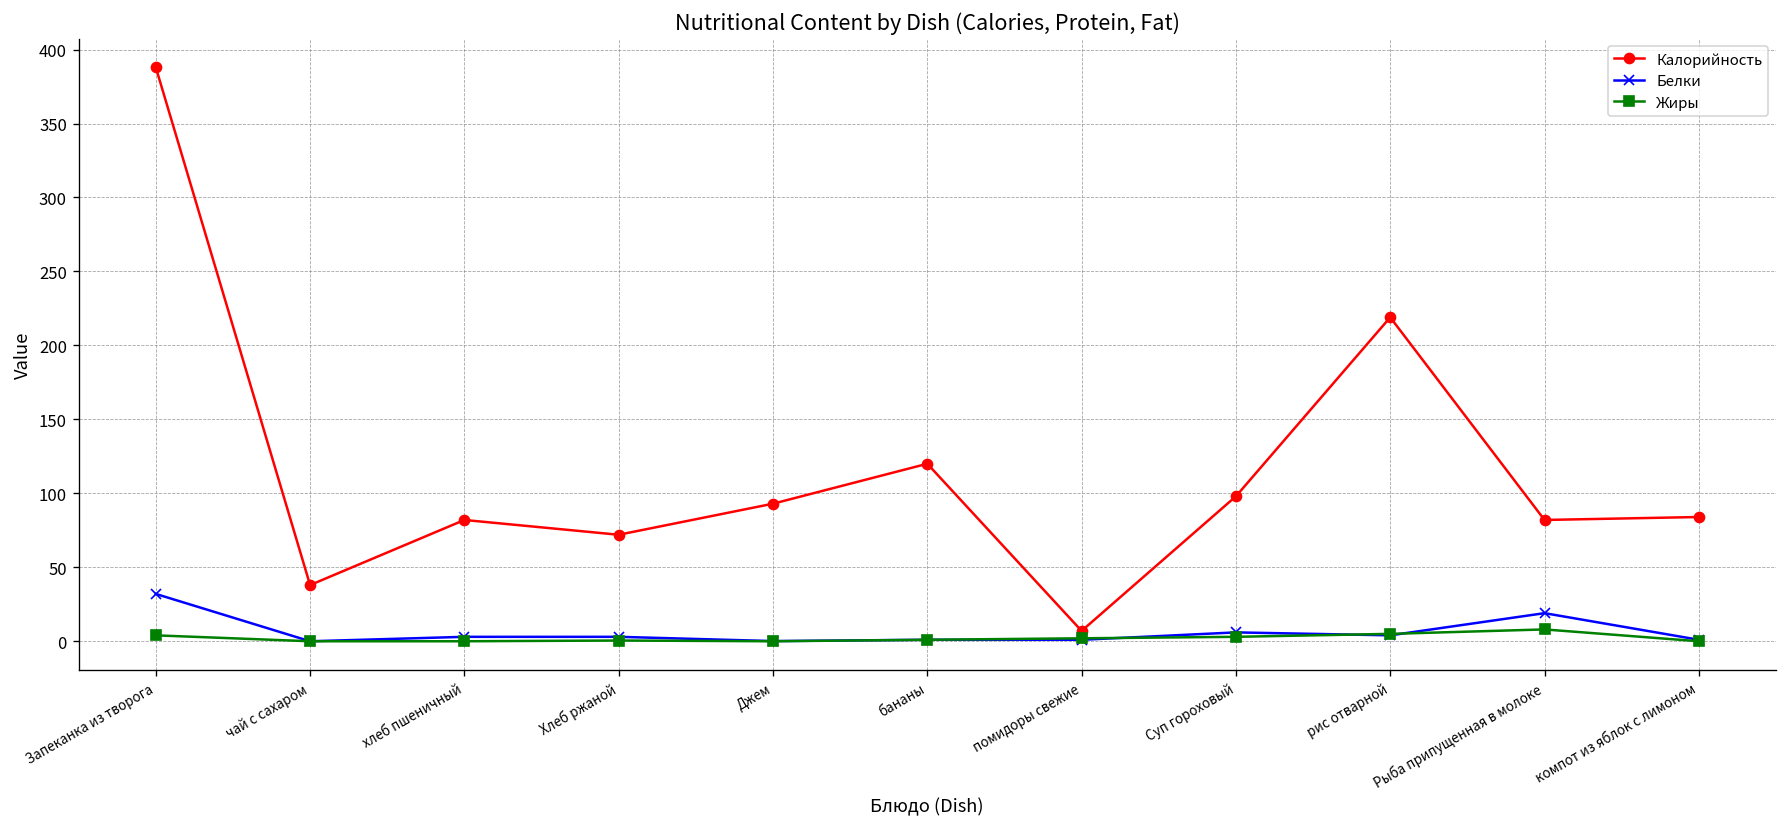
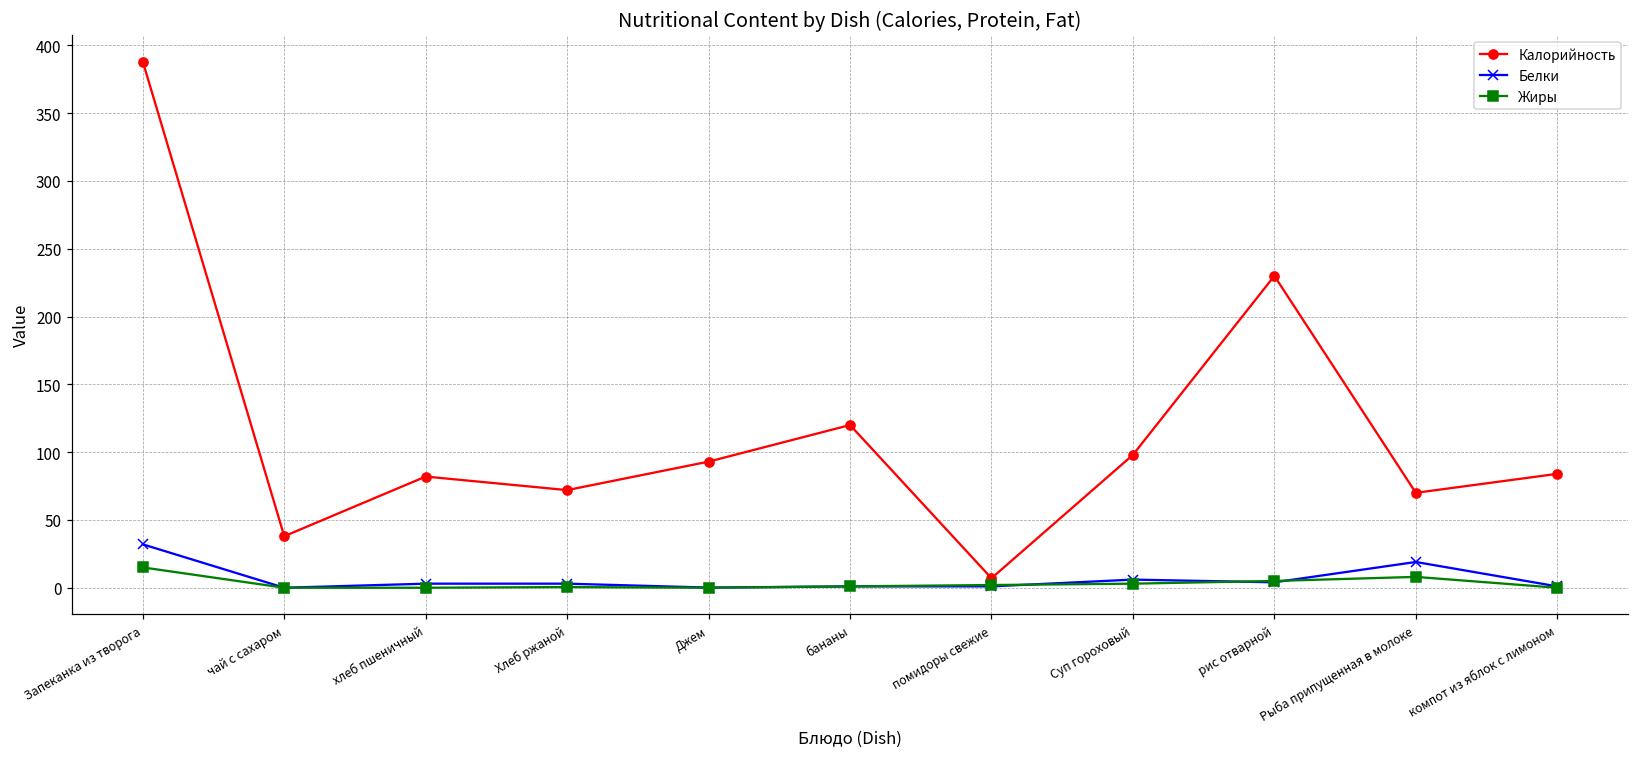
Жиры, Запеканка из творога: 4 -> 15
Калорийность, рис отварной: 219 -> 230
Калорийность, Рыба припущенная в молоке: 82 -> 70
